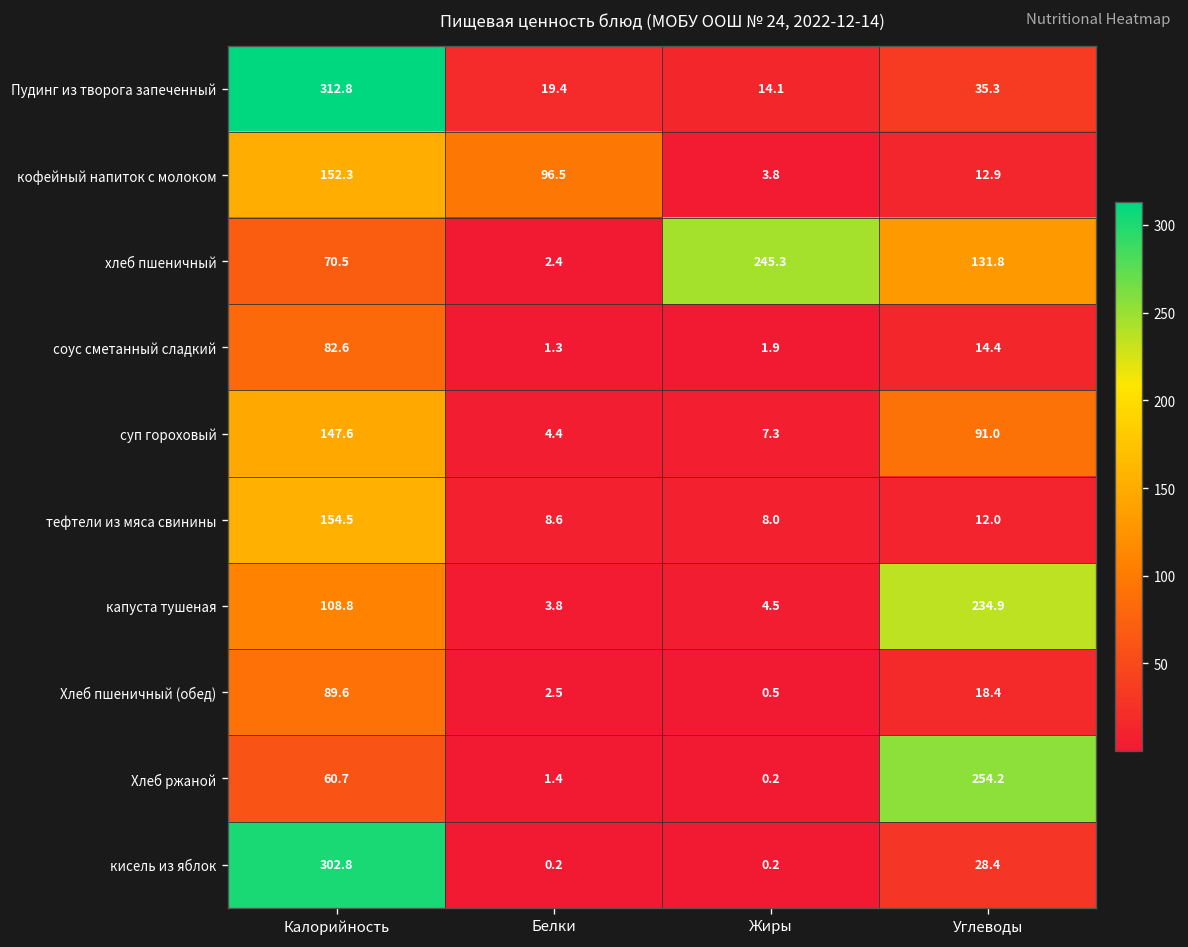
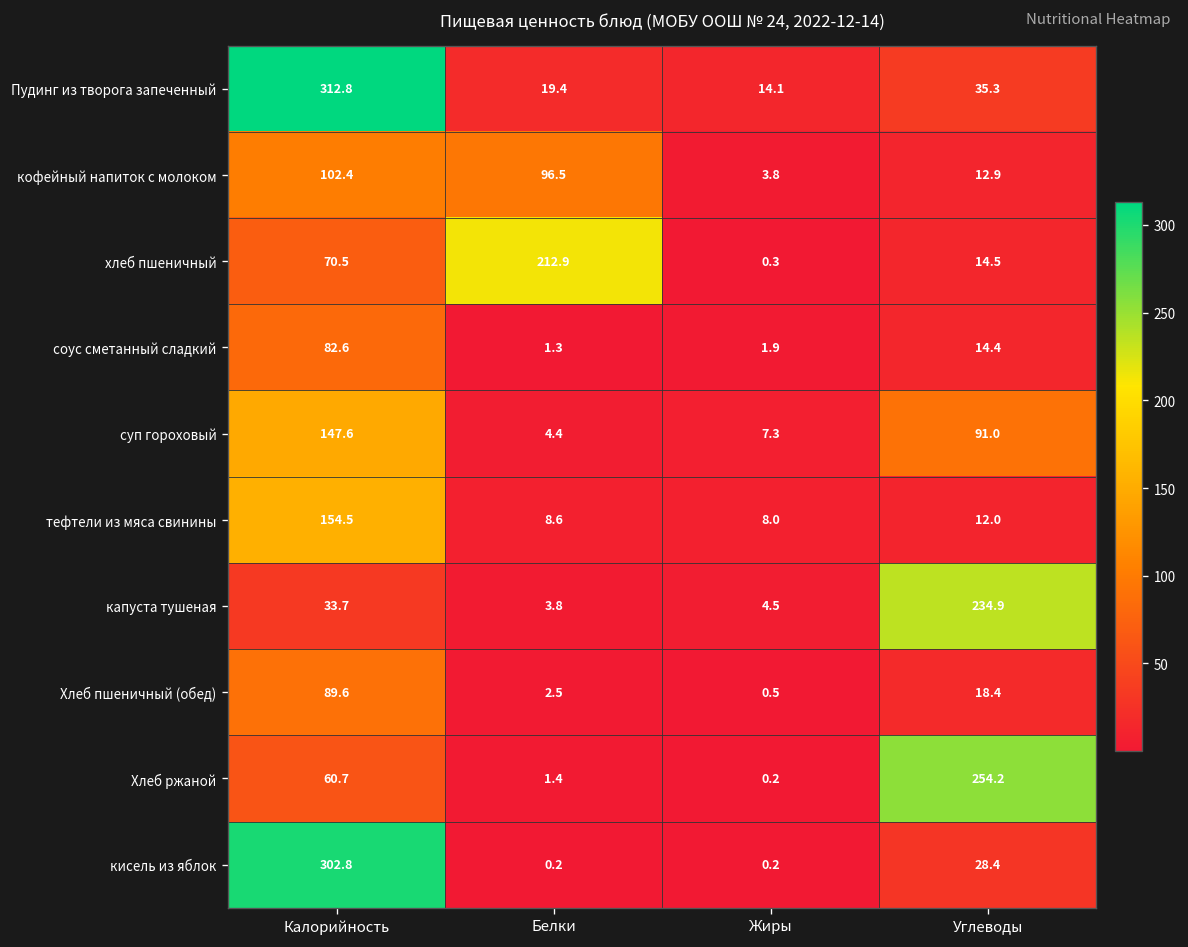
кофейный напиток с молоком, Калорийность: 152.3 -> 102.4
хлеб пшеничный, Белки: 2.4 -> 212.9
хлеб пшеничный, Жиры: 245.3 -> 0.3
хлеб пшеничный, Углеводы: 131.8 -> 14.5
капуста тушеная, Калорийность: 108.8 -> 33.7
